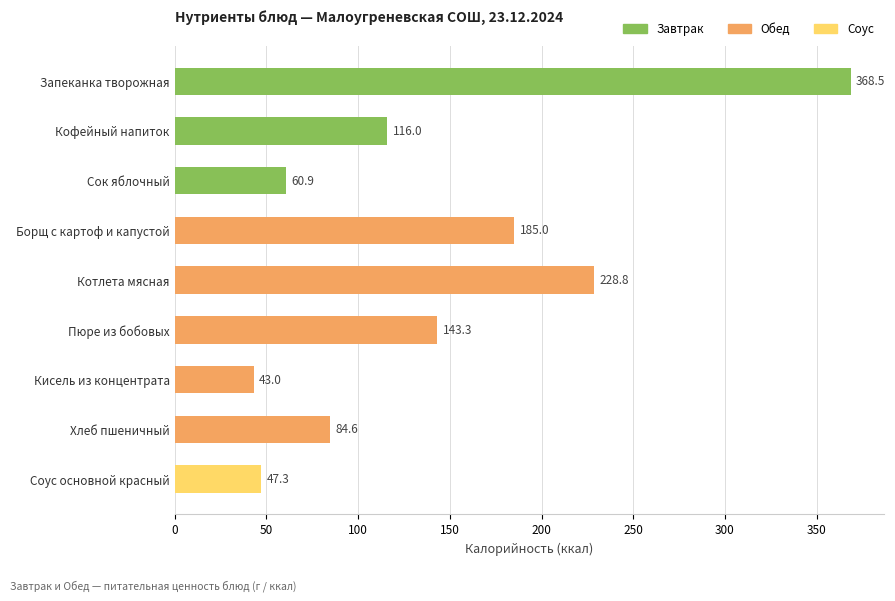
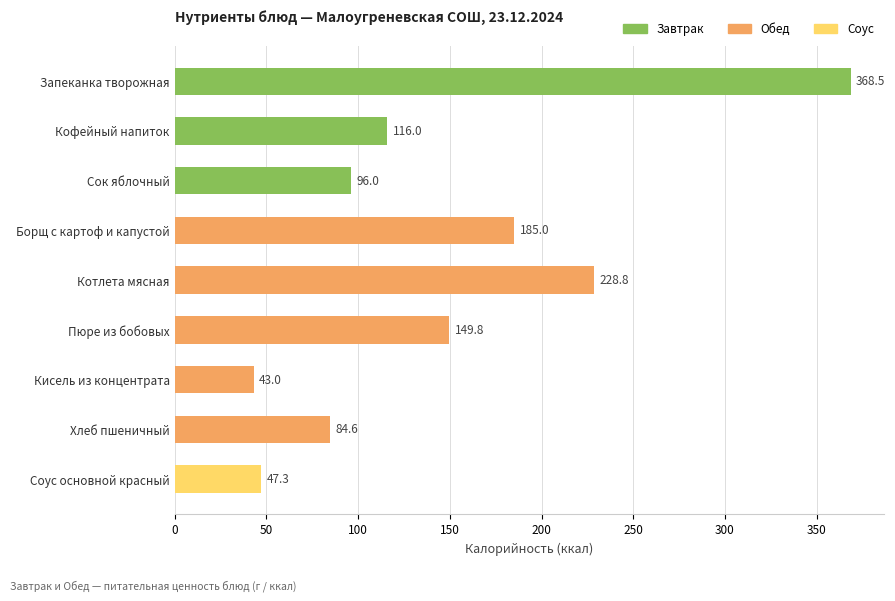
Сок яблочный: 60.9 -> 96.0
Пюре из бобовых: 143.3 -> 149.8
